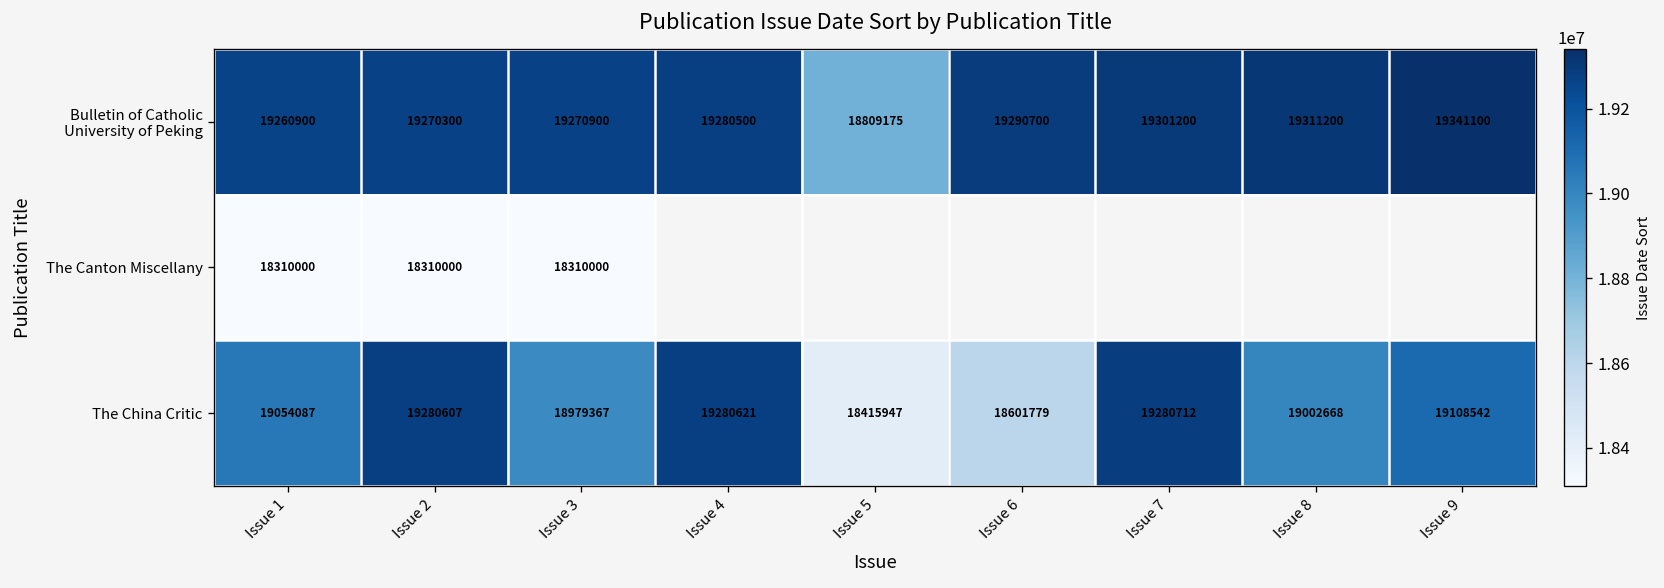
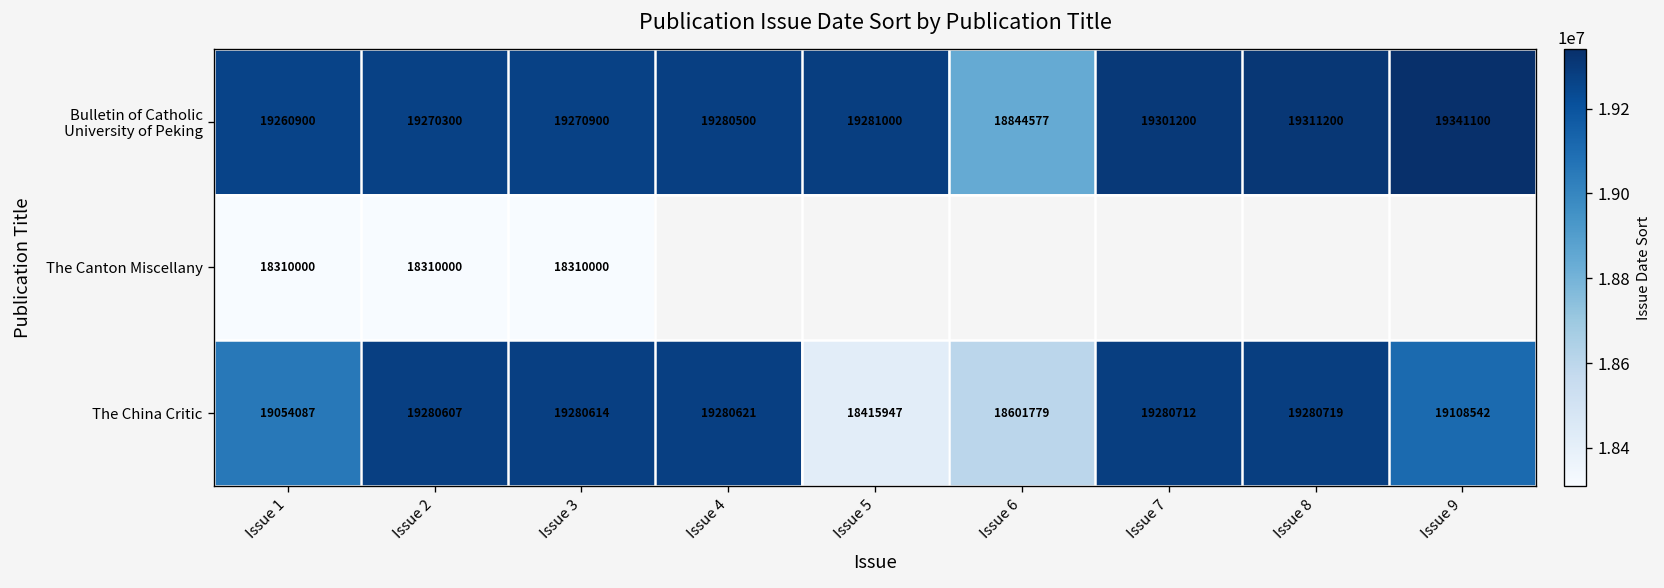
Bulletin of Catholic University of Peking, Issue 5: 18809175 -> 19281000
Bulletin of Catholic University of Peking, Issue 6: 19290700 -> 18844577
The China Critic, Issue 3: 18979367 -> 19280614
The China Critic, Issue 8: 19002668 -> 19280719
